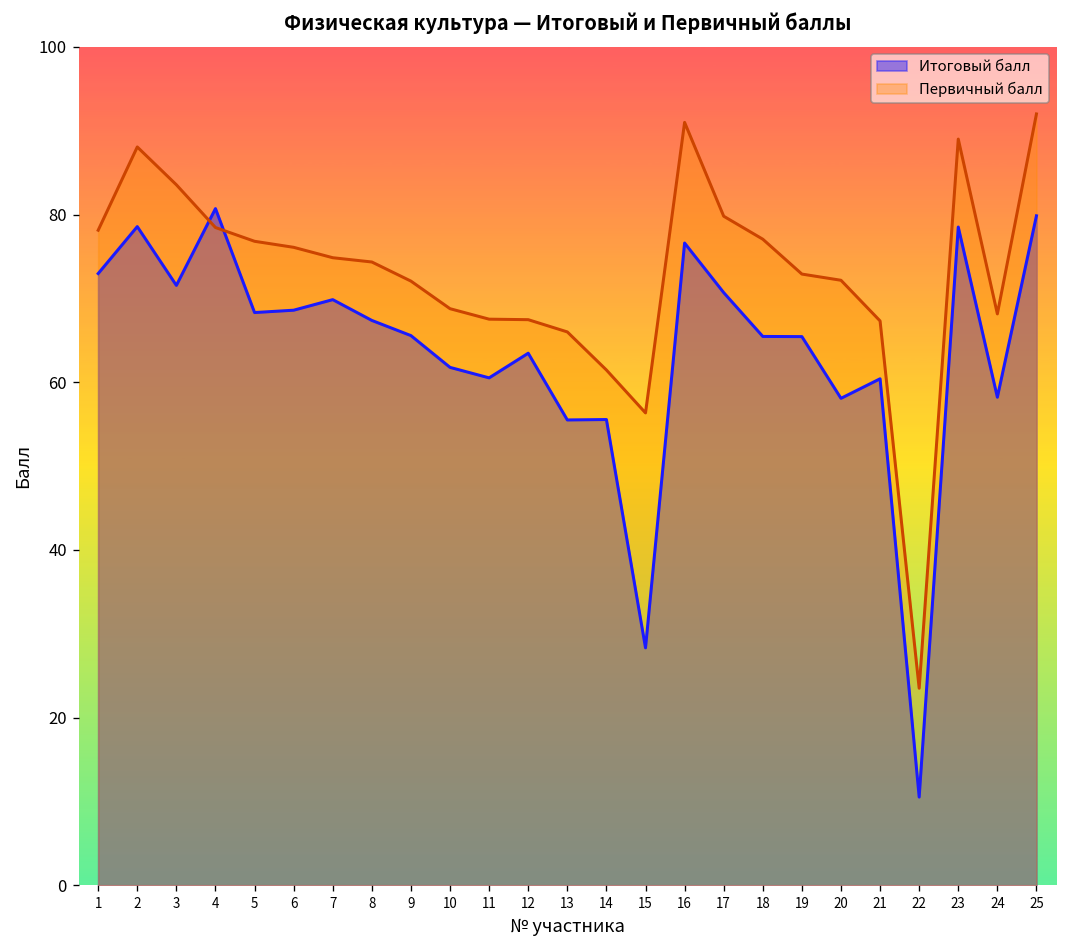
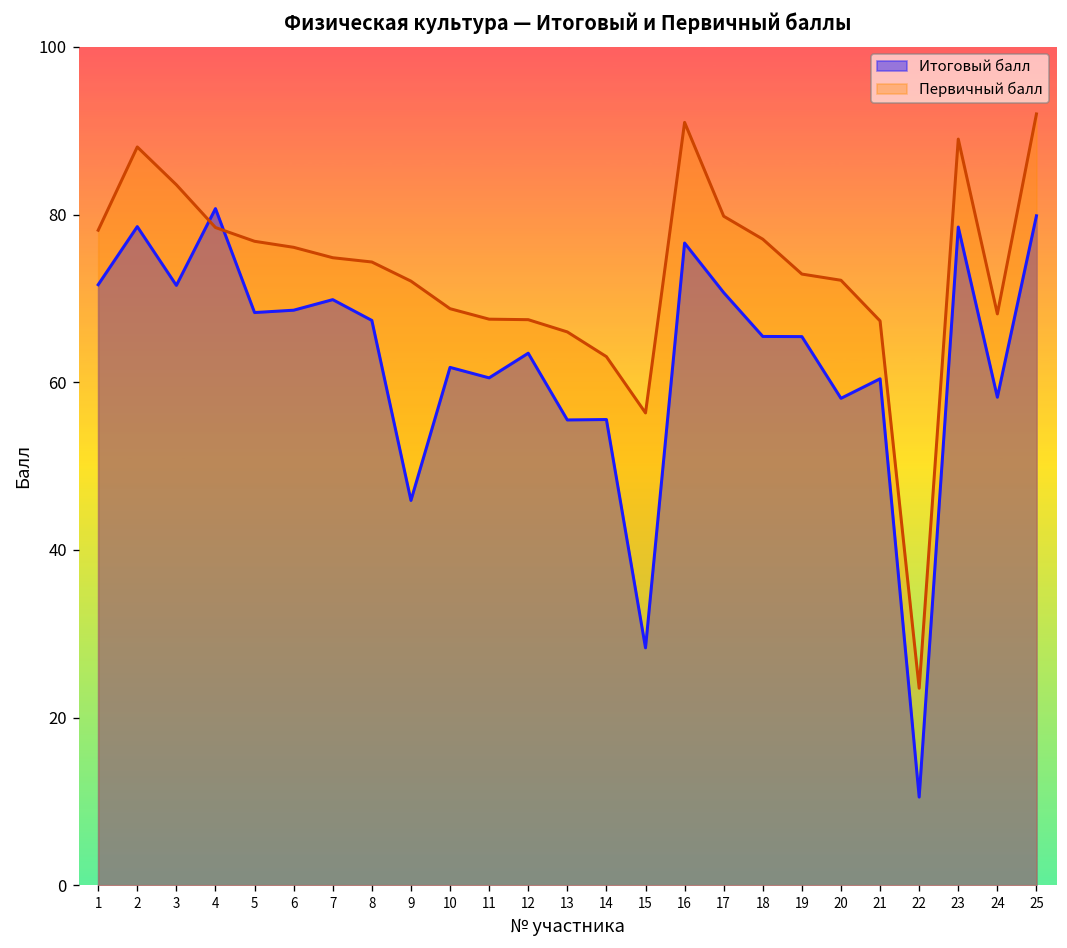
Итоговый балл, 1: 73 -> 72
Итоговый балл, 9: 66 -> 46
Первичный балл, 14: 61 -> 63
